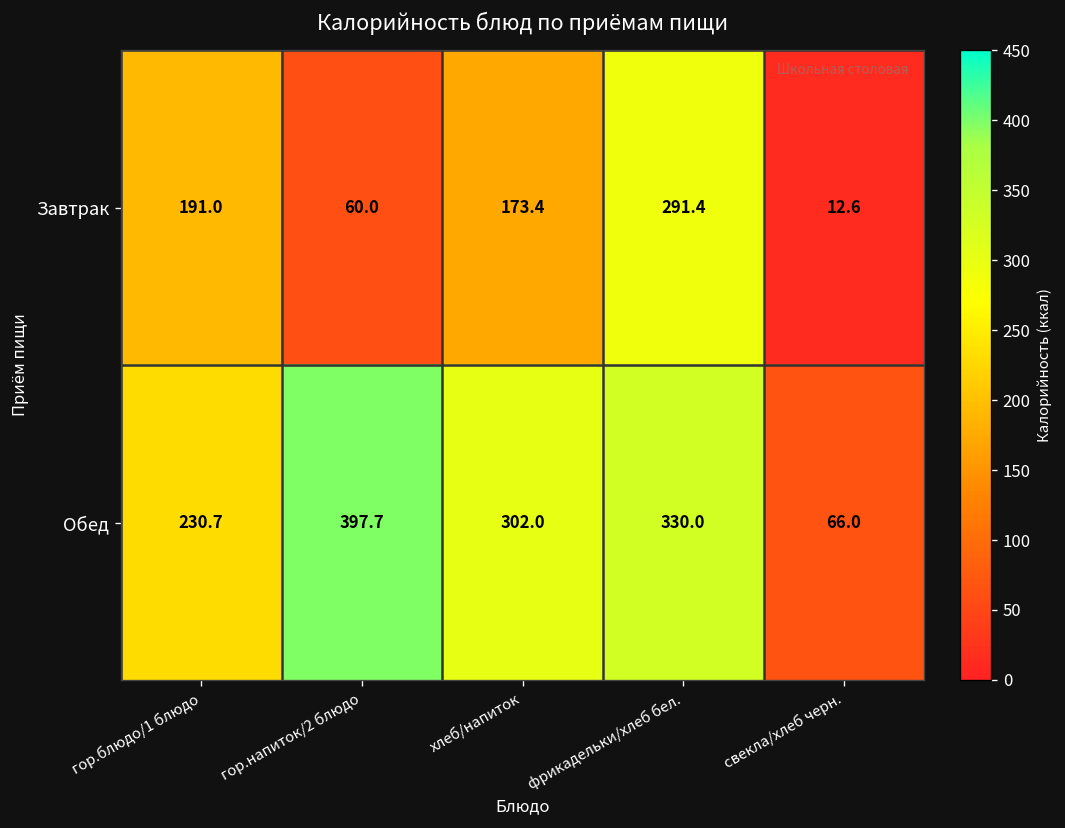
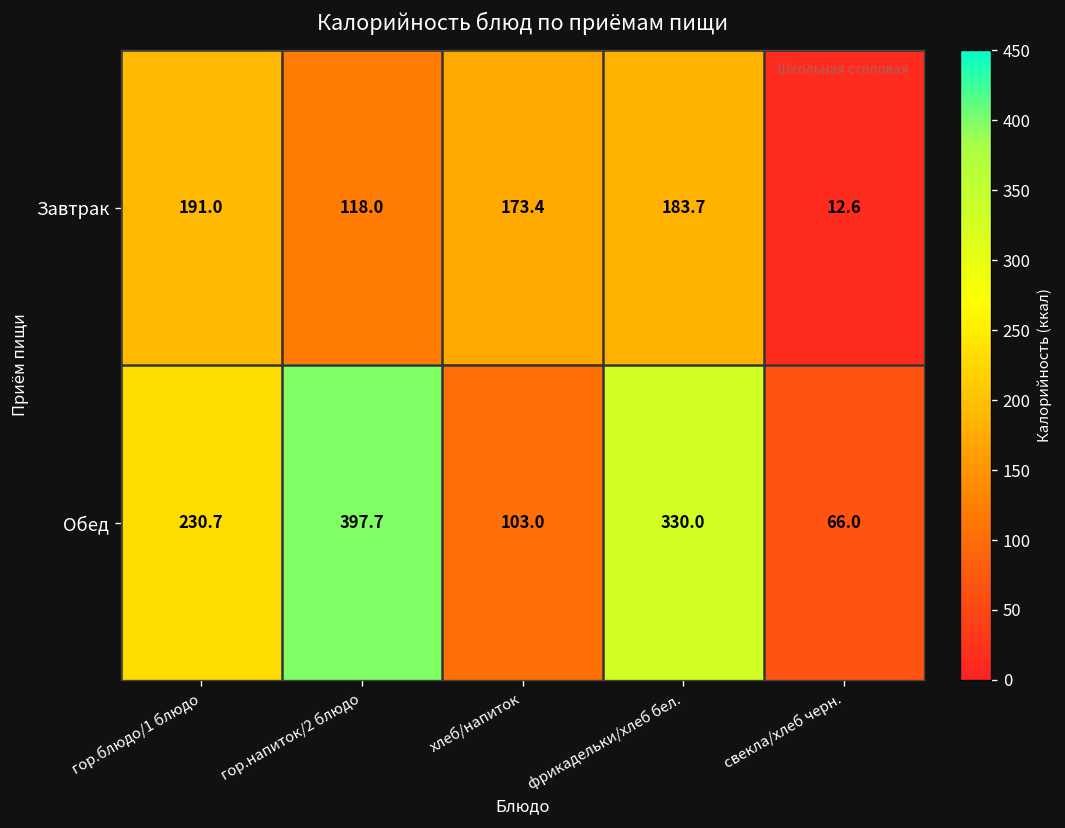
Завтрак, гор.напиток/2 блюдо: 60.0 -> 118.0
Завтрак, фрикадельки/хлеб бел.: 291.4 -> 183.7
Обед, хлеб/напиток: 302.0 -> 103.0
